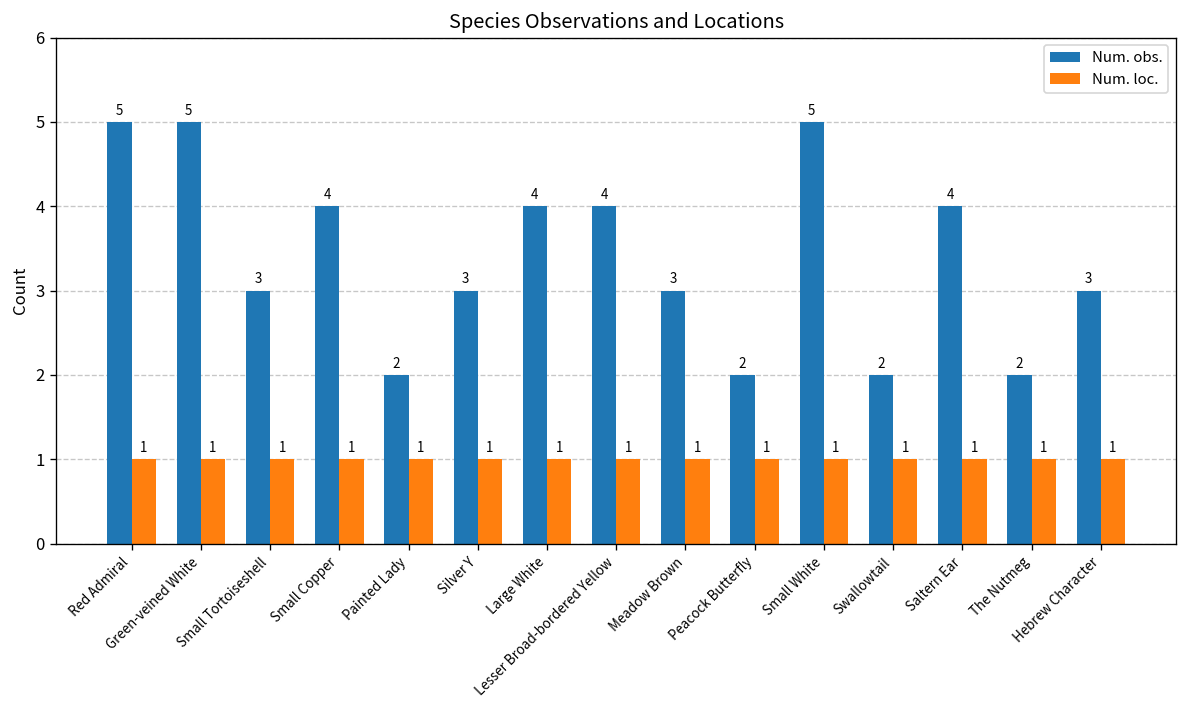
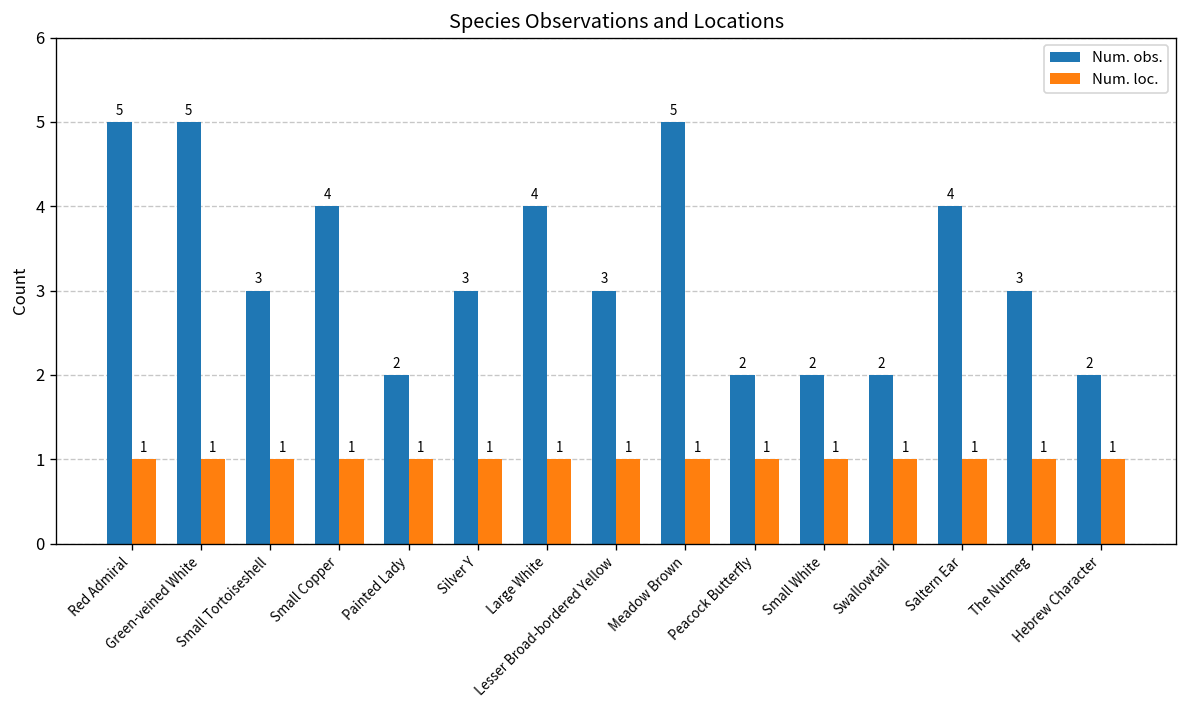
Num. obs., Lesser Broad-bordered Yellow: 4 -> 3
Num. obs., Meadow Brown: 3 -> 5
Num. obs., Small White: 5 -> 2
Num. obs., The Nutmeg: 2 -> 3
Num. obs., Hebrew Character: 3 -> 2
